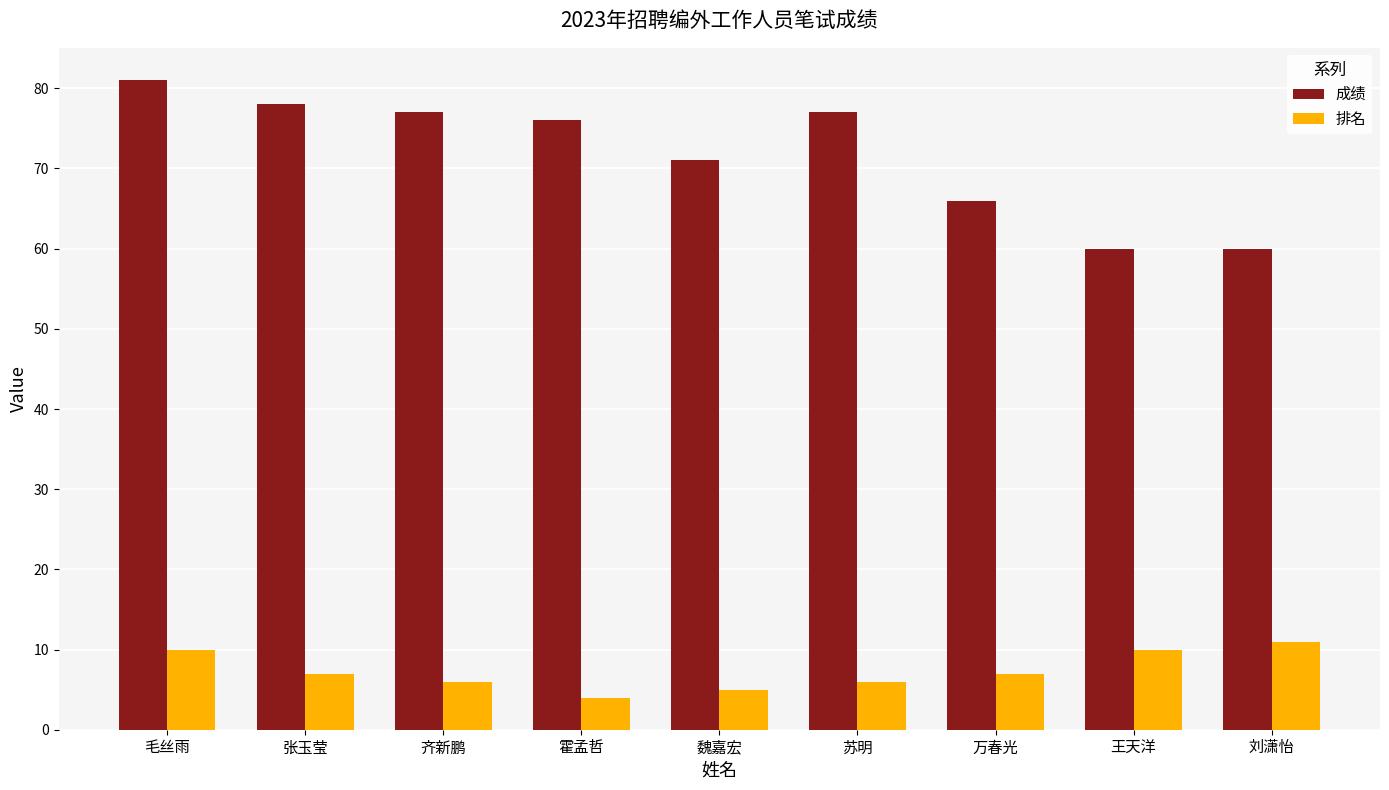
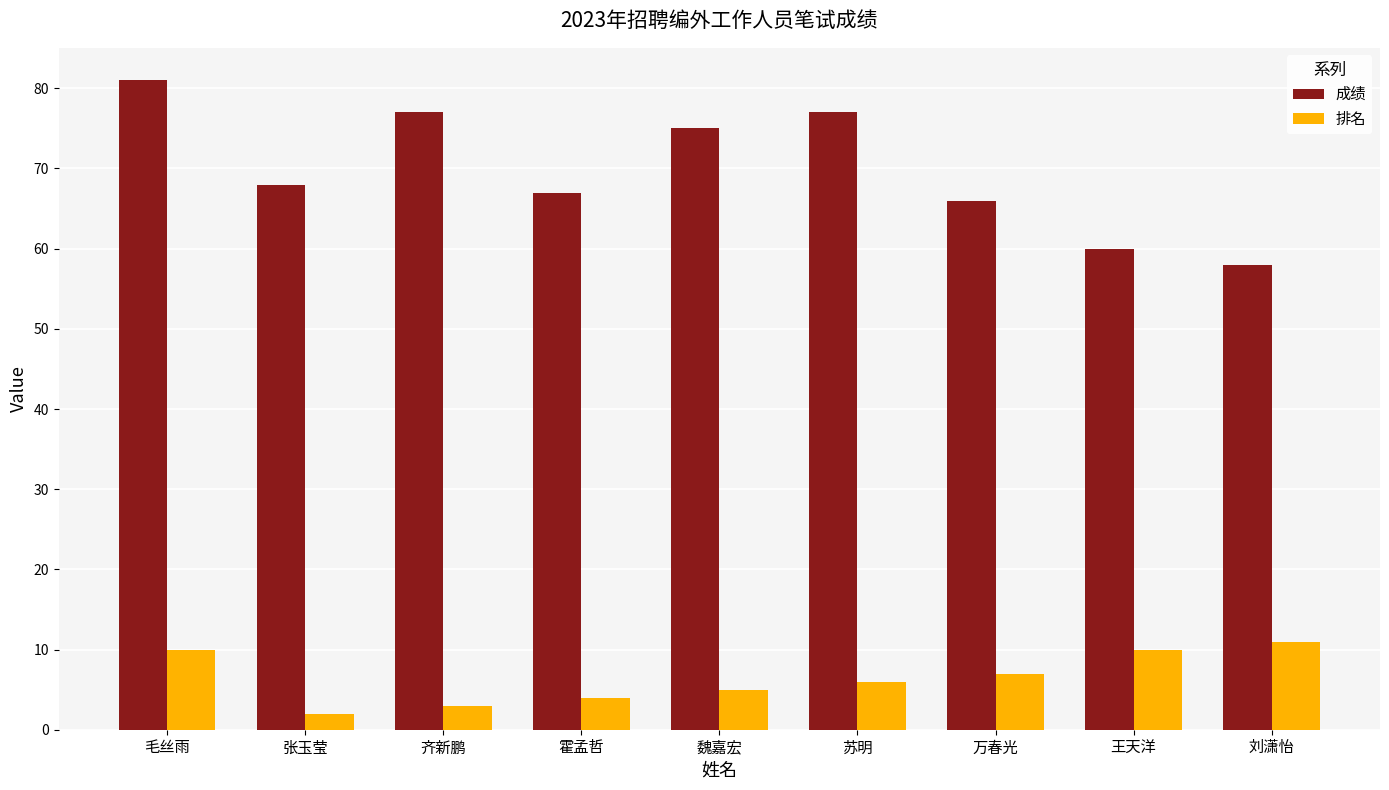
成绩, 张玉莹: 78 -> 68
排名, 张玉莹: 7 -> 2
排名, 齐新鹏: 6 -> 3
成绩, 霍孟哲: 76 -> 67
成绩, 魏嘉宏: 71 -> 75
成绩, 刘潇怡: 60 -> 58
